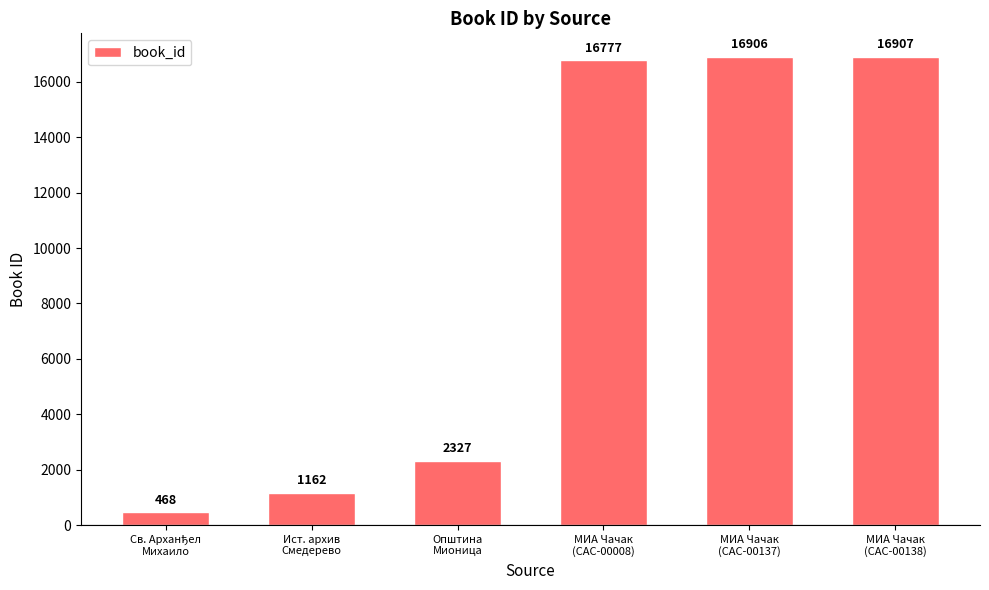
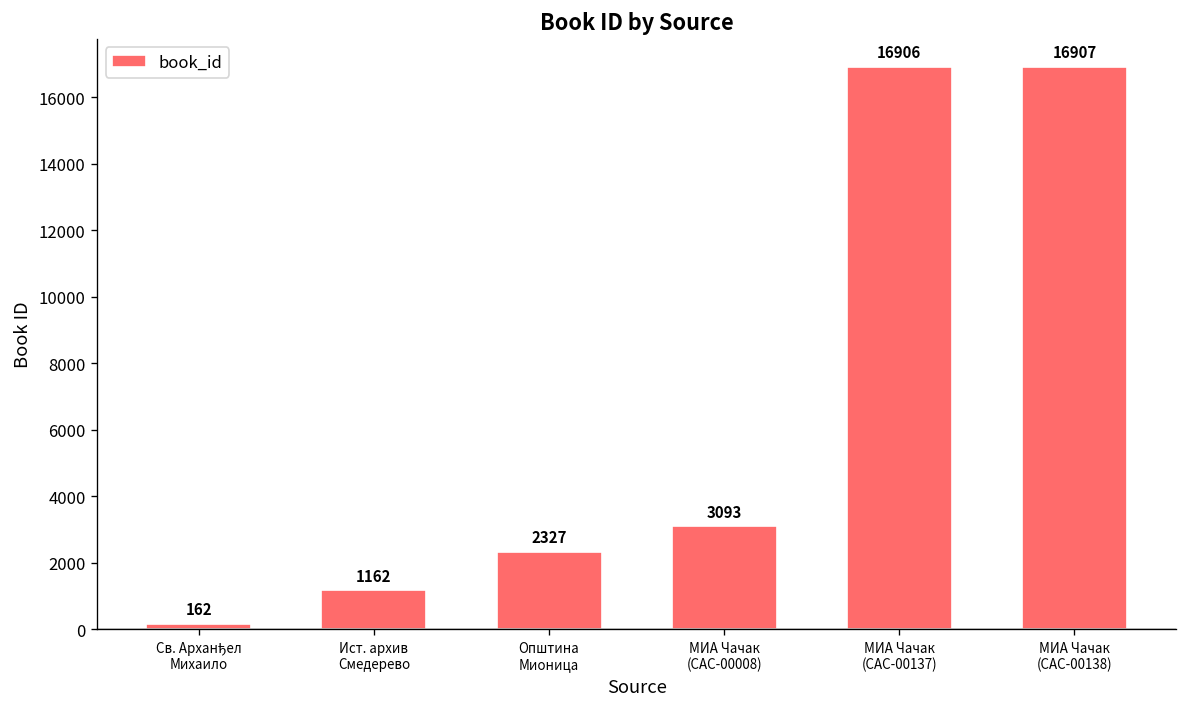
Св. Арханђел Михаило: 468 -> 162
МИА Чачак (CAC-00008): 16777 -> 3093
